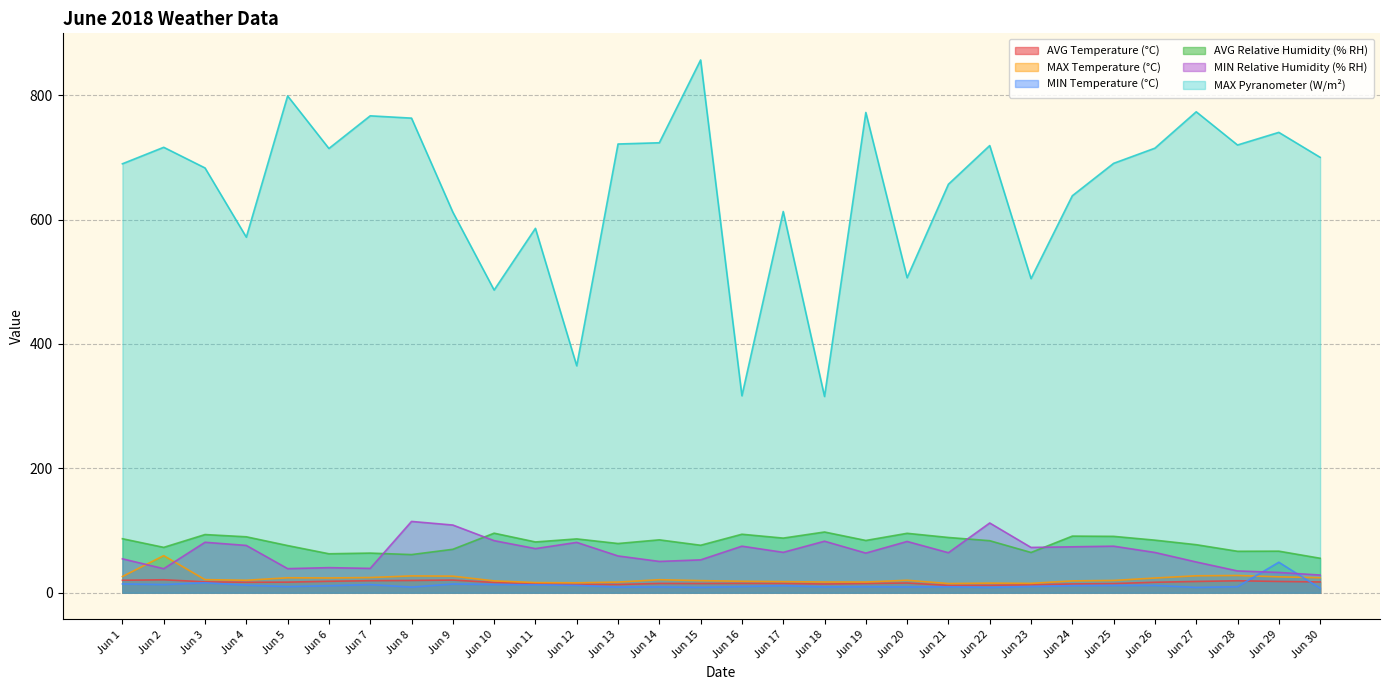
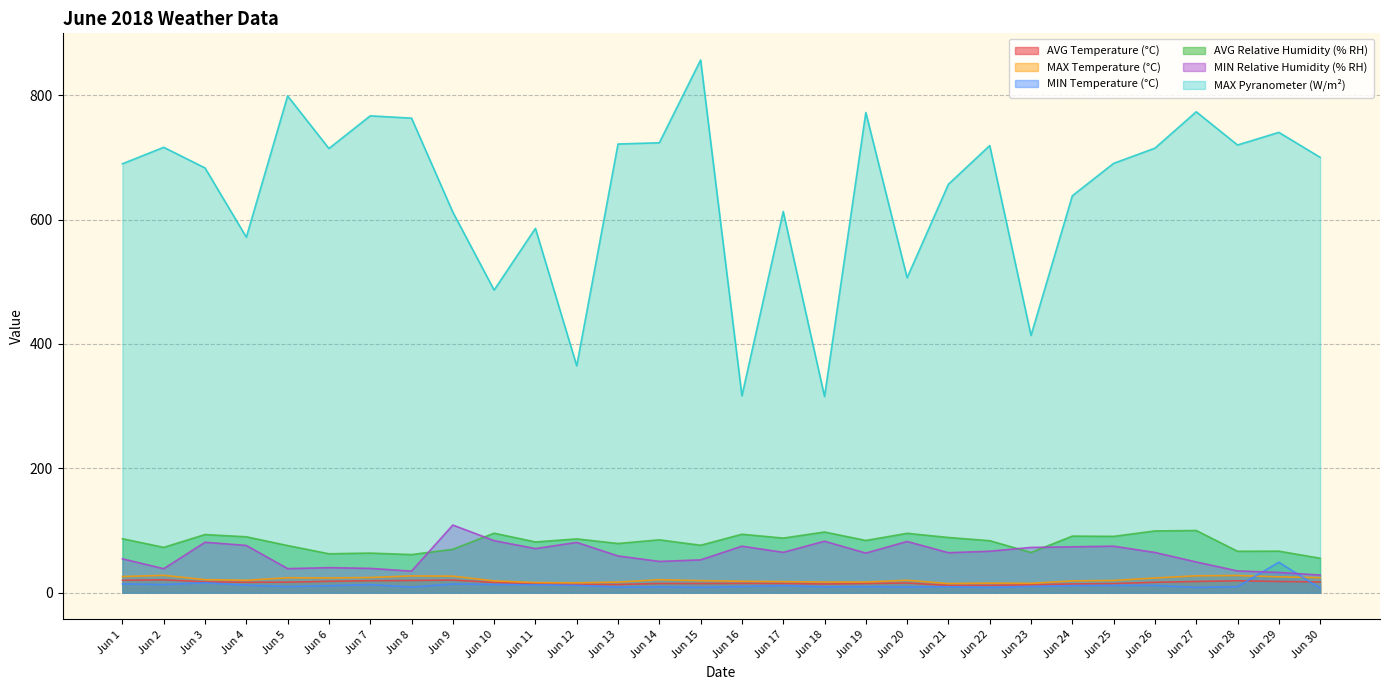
MAX Temperature (°C), Jun 2: 60 -> 30
MIN Relative Humidity (% RH), Jun 8: 110 -> 30
MIN Relative Humidity (% RH), Jun 22: 110 -> 70
MAX Pyranometer (W/m²), Jun 23: 510 -> 410
AVG Relative Humidity (% RH), Jun 26: 80 -> 100
AVG Relative Humidity (% RH), Jun 27: 80 -> 100
